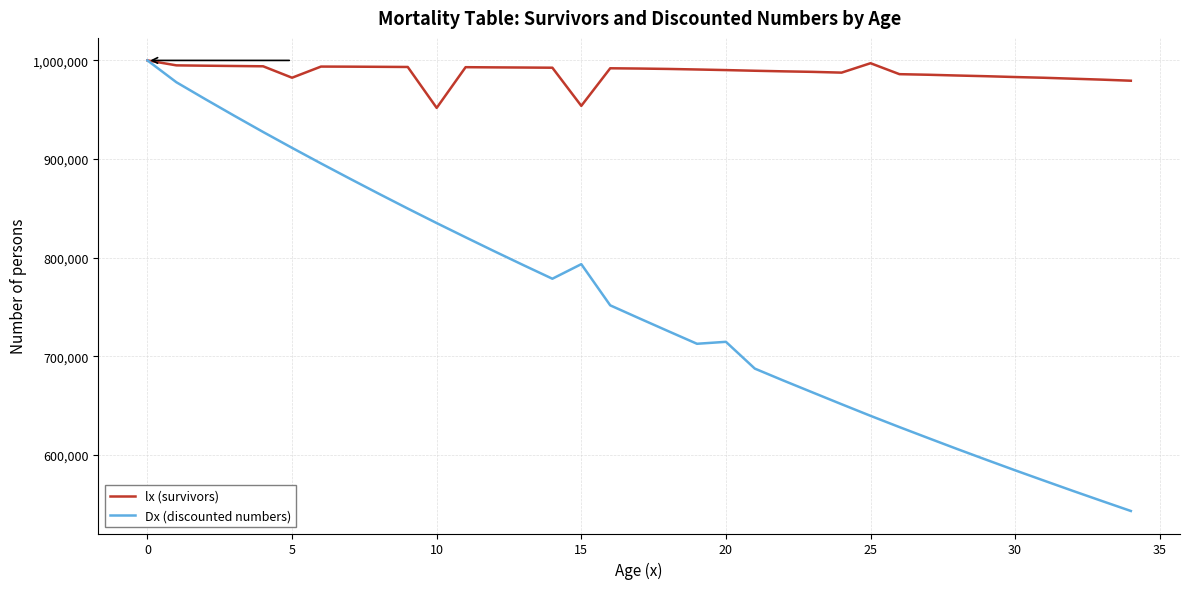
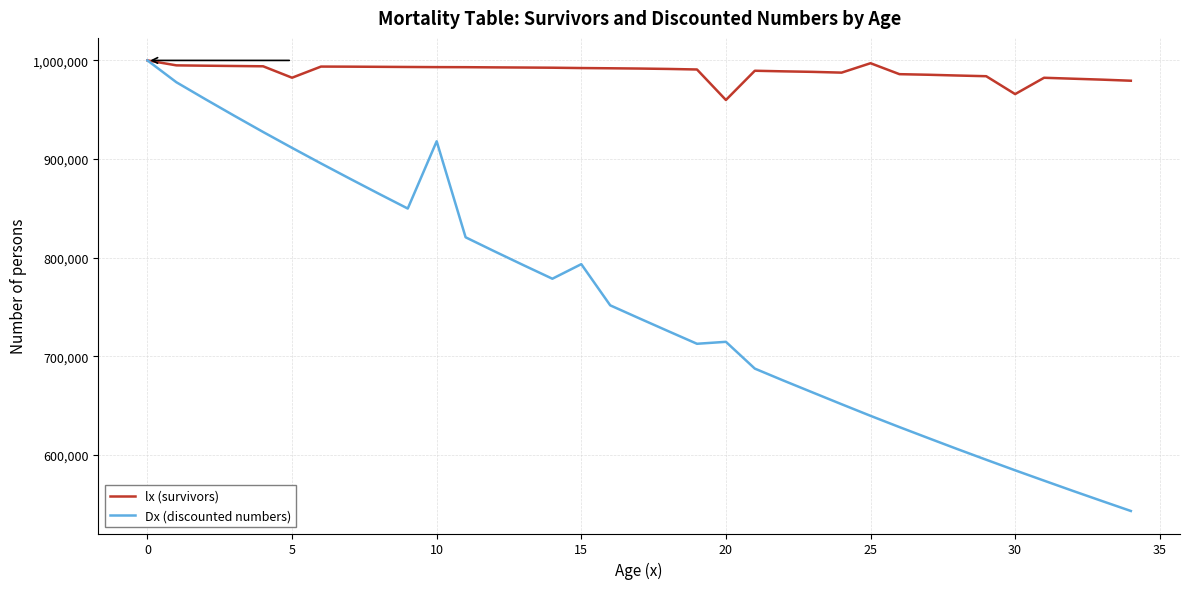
lx (survivors), 10: 950,000 -> 990,000
Dx (discounted numbers), 10: 840,000 -> 920,000
lx (survivors), 15: 950,000 -> 990,000
lx (survivors), 20: 990,000 -> 960,000
lx (survivors), 30: 980,000 -> 970,000
